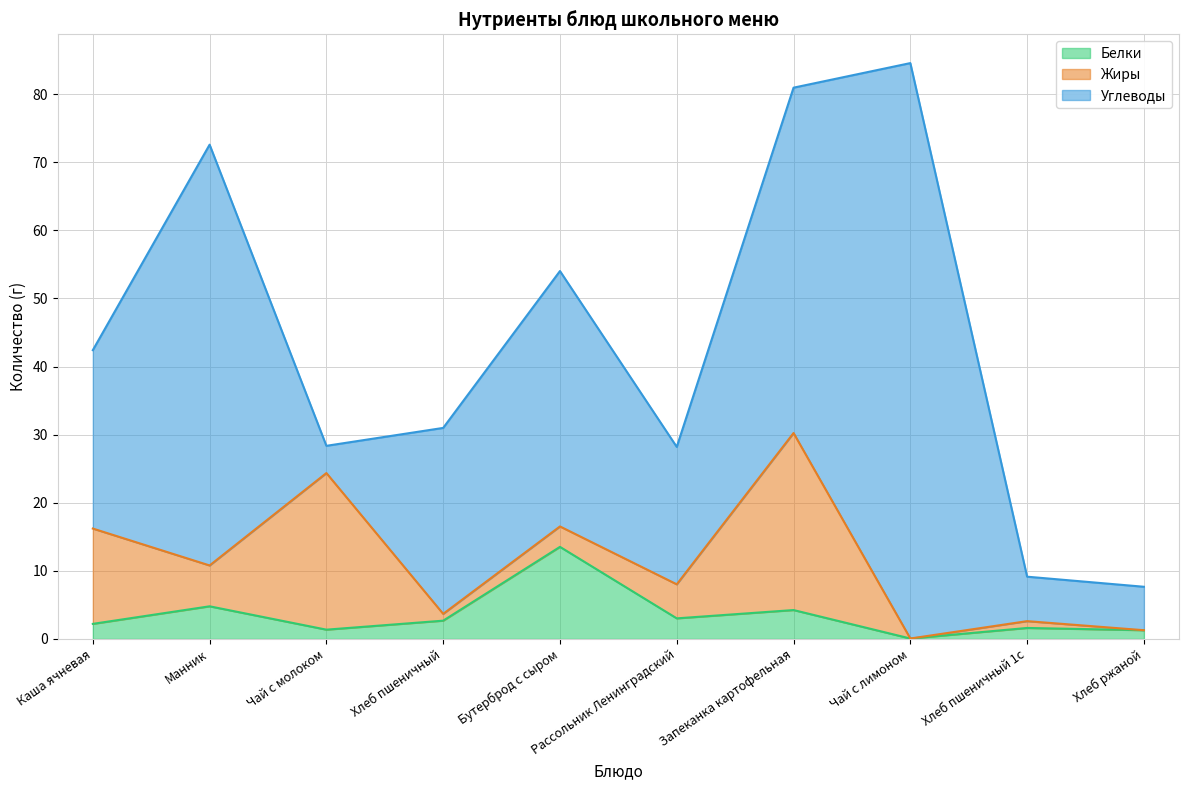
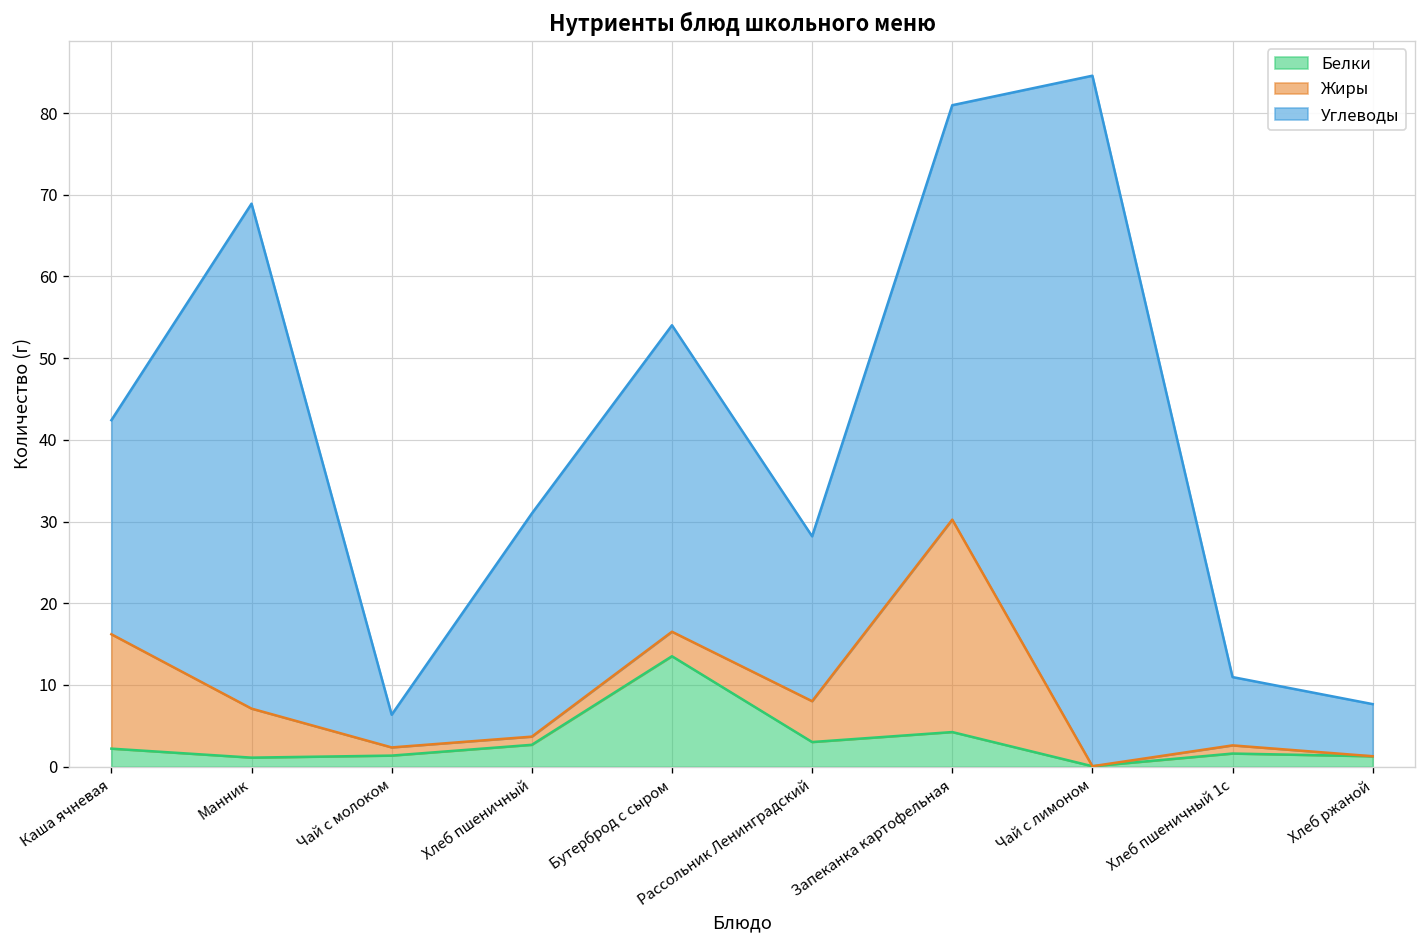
Белки, Манник: 5 -> 1
Жиры, Чай с молоком: 23 -> 1
Углеводы, Хлеб пшеничный 1с: 7 -> 8
